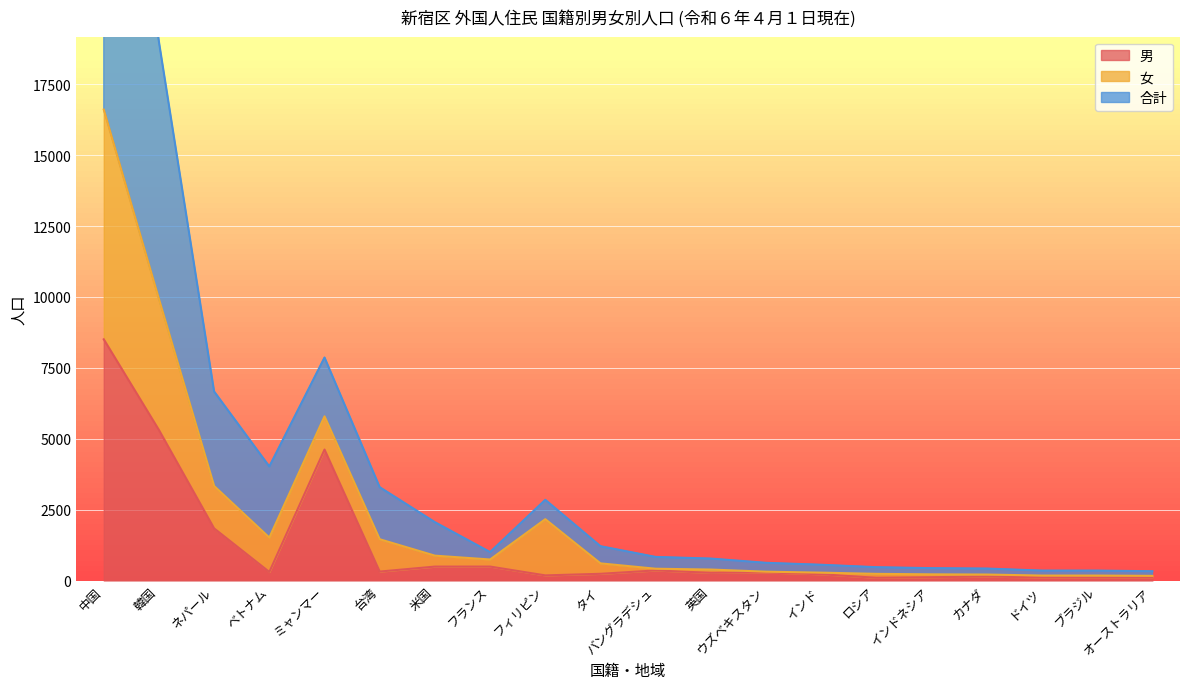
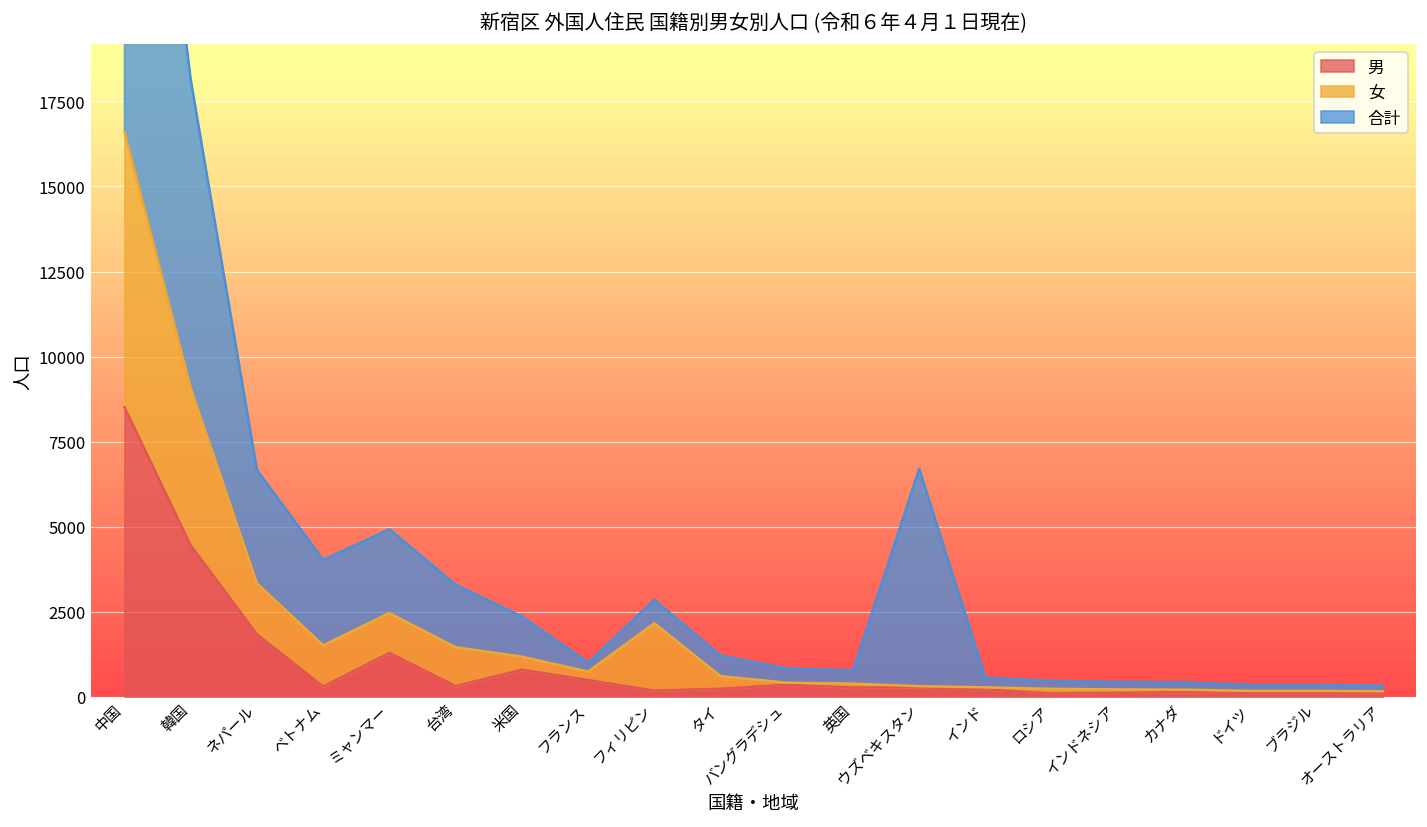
男, 韓国: 5300 -> 4400
男, ミャンマー: 4600 -> 1300
合計, ミャンマー: 2100 -> 2500
男, 米国: 500 -> 800
合計, ウズベキスタン: 300 -> 6400
